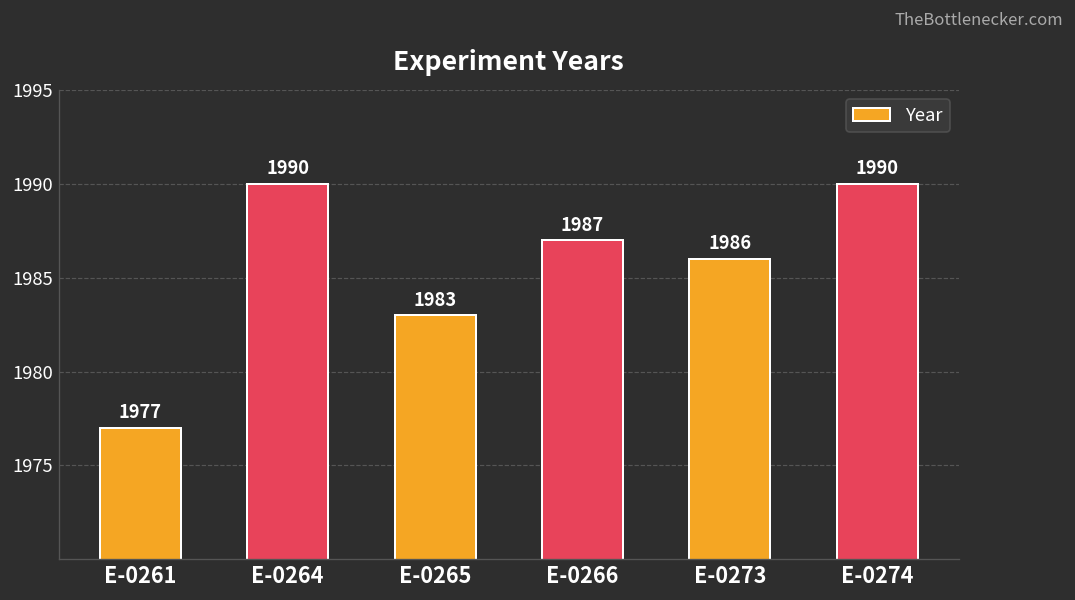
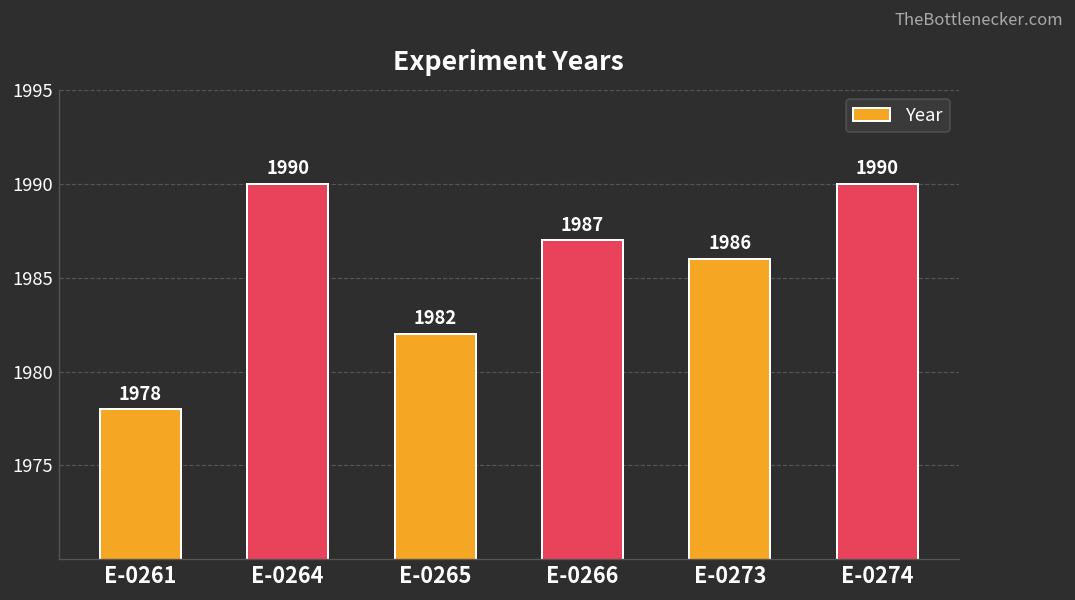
E-0261: 1977 -> 1978
E-0265: 1983 -> 1982
